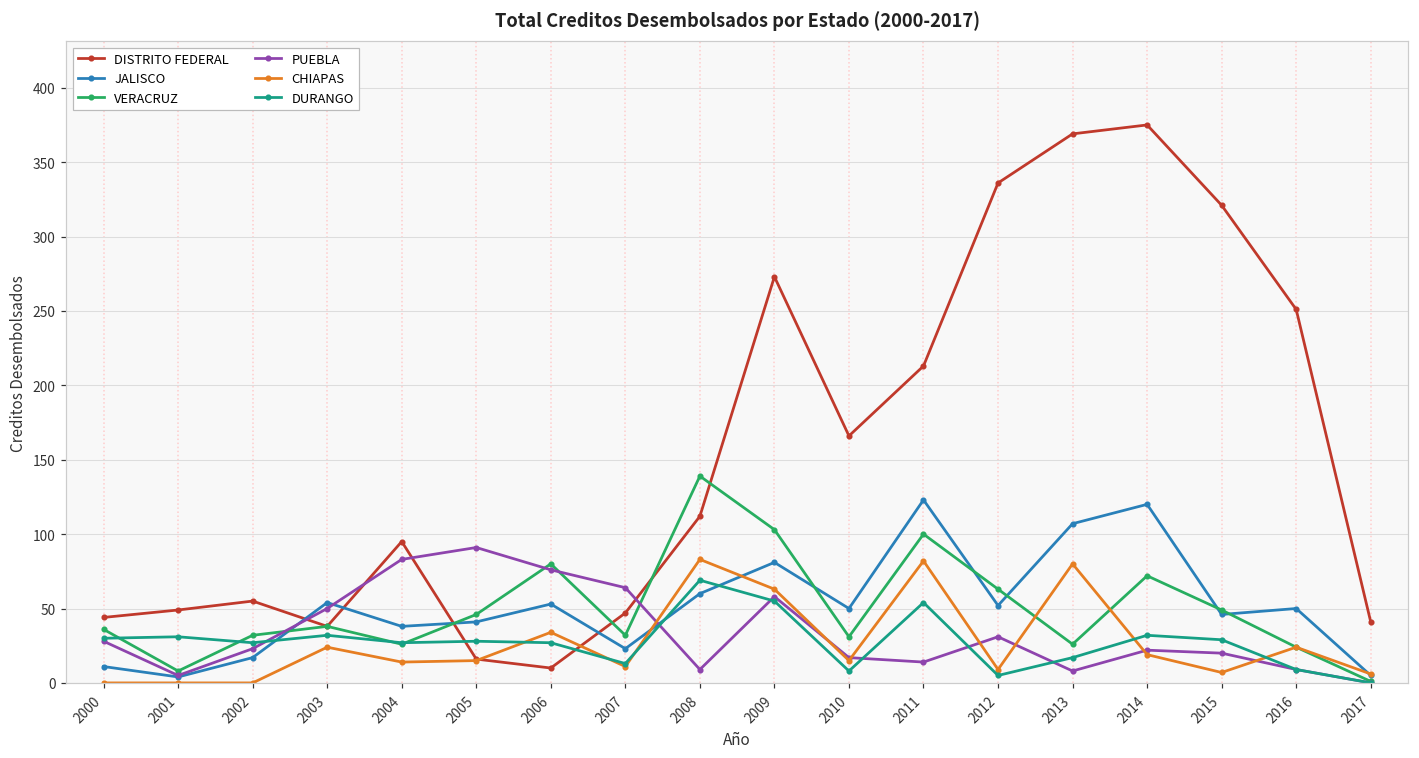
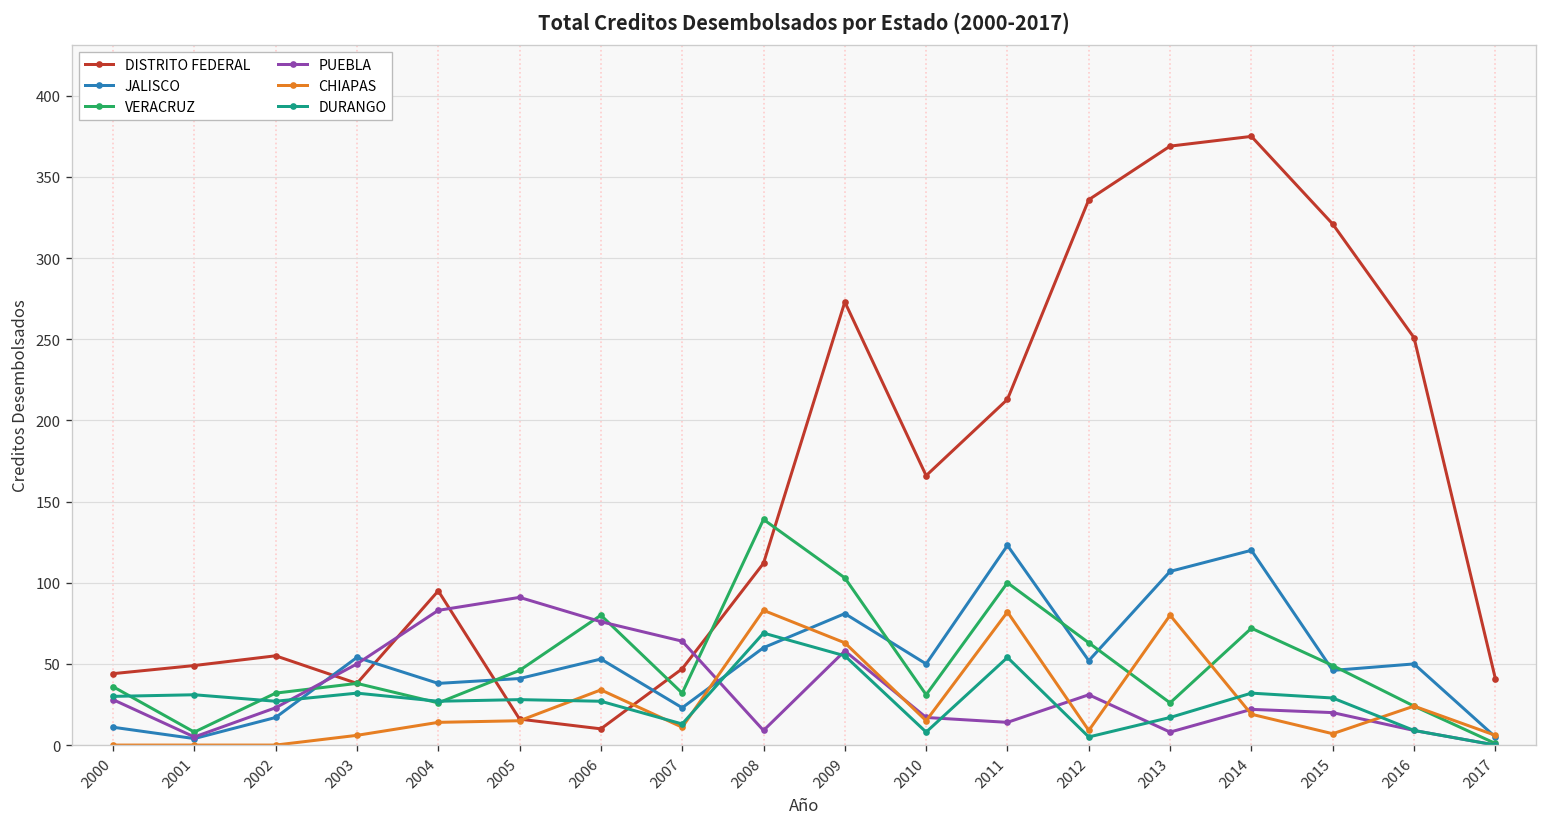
CHIAPAS, 2003: 24 -> 6
